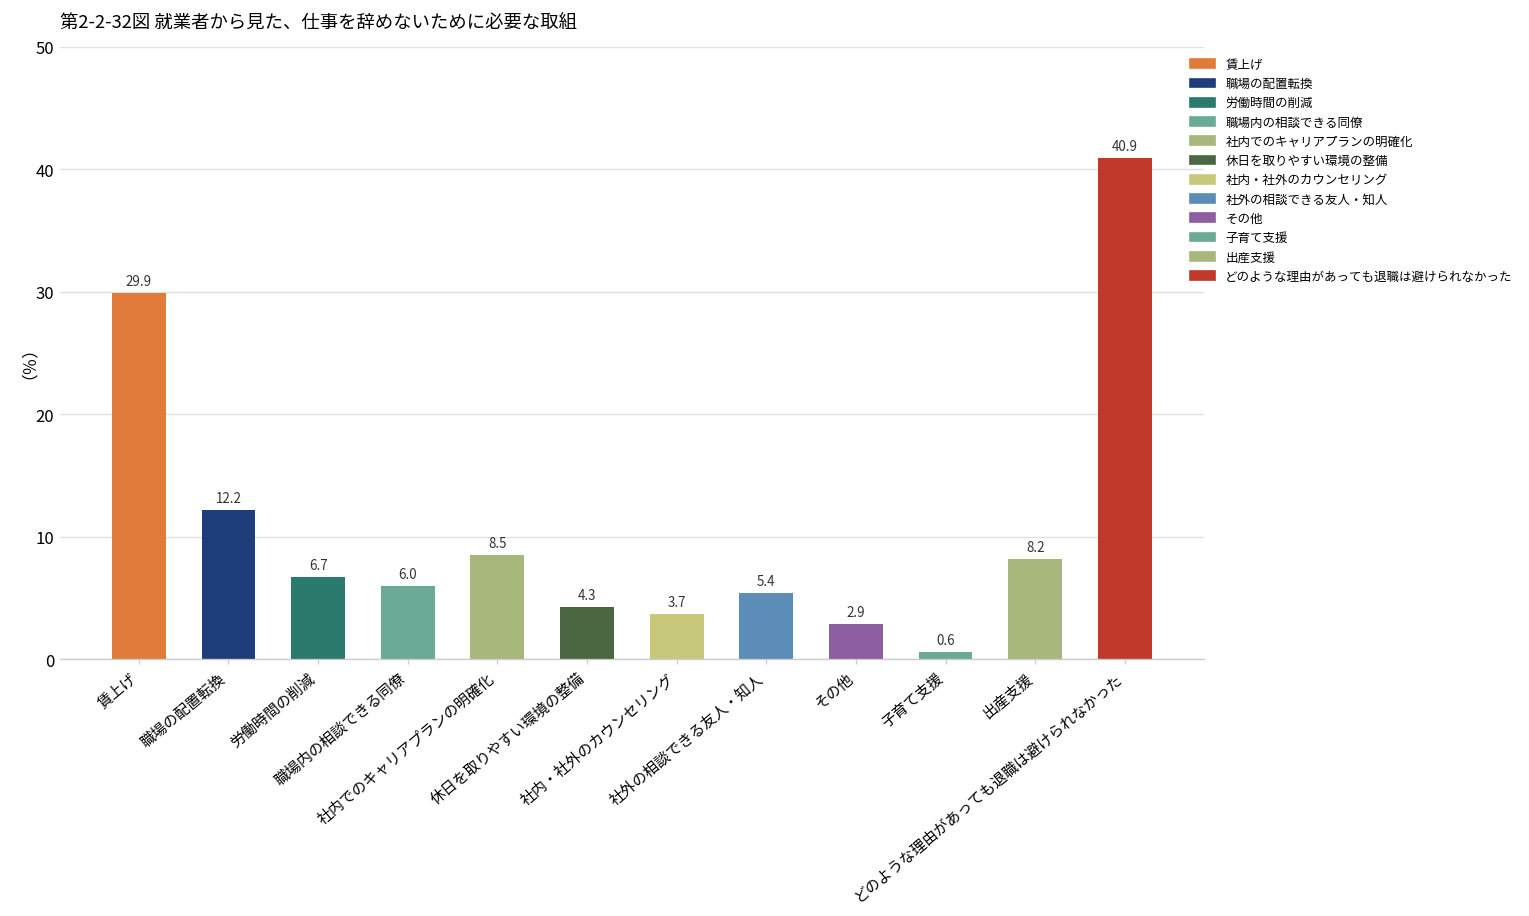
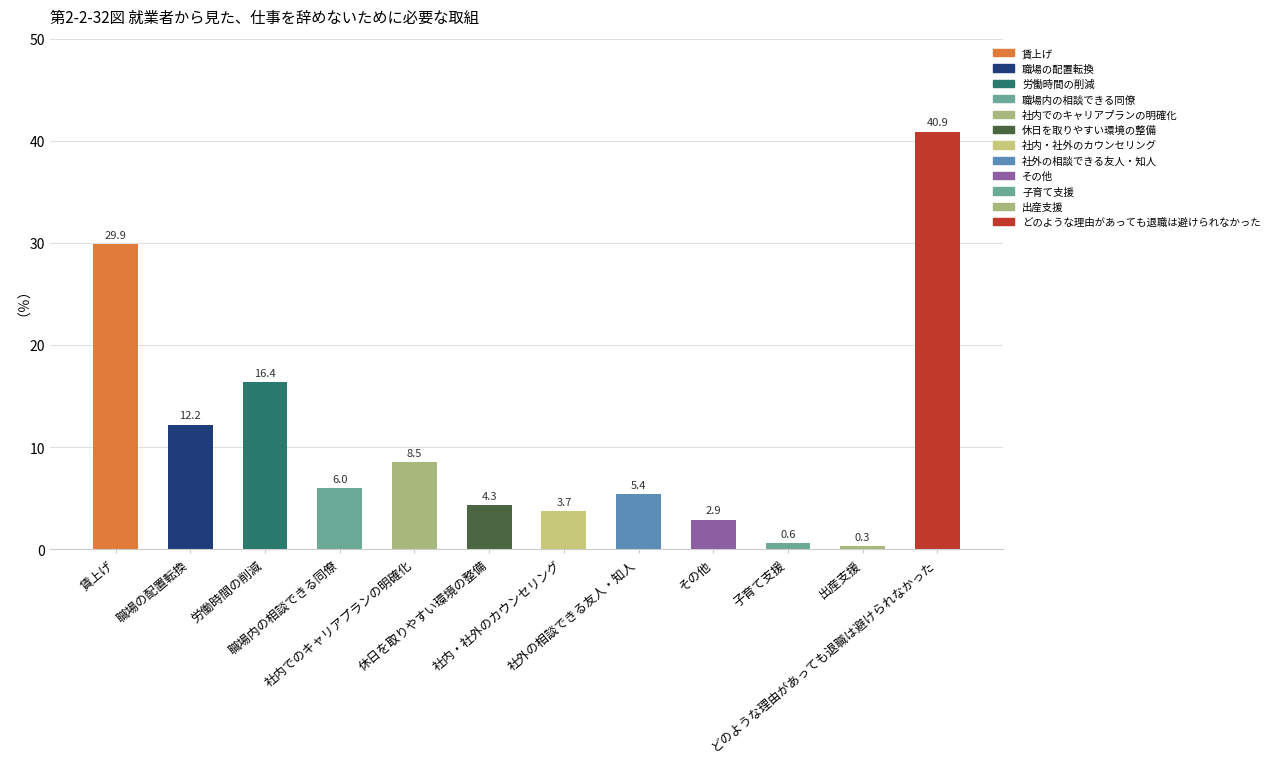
労働時間の削減: 6.7 -> 16.4
出産支援: 8.2 -> 0.3
